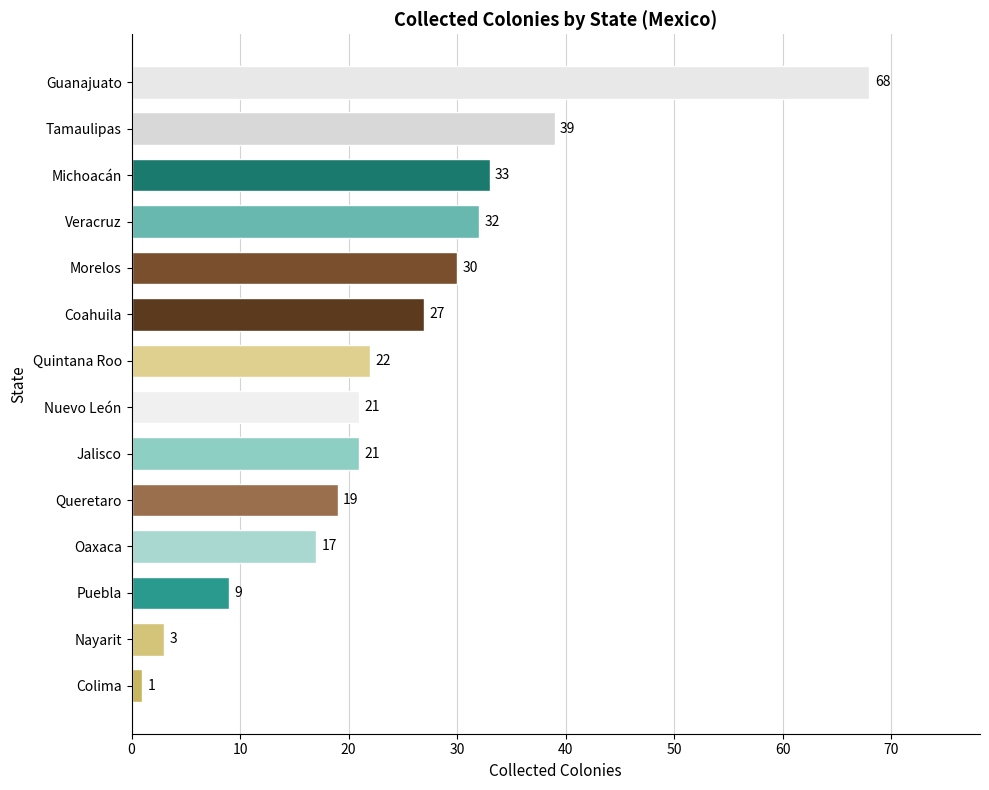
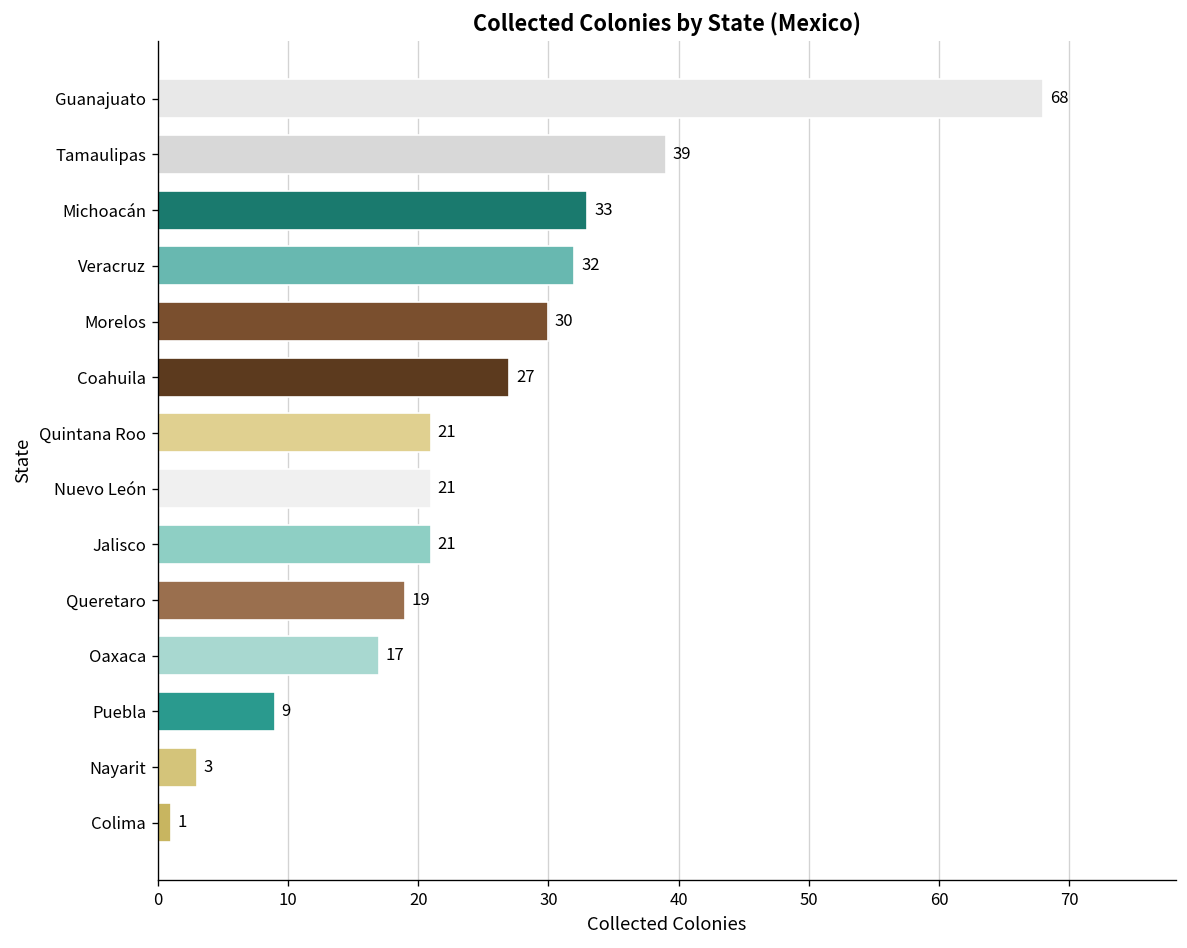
Quintana Roo: 22 -> 21
